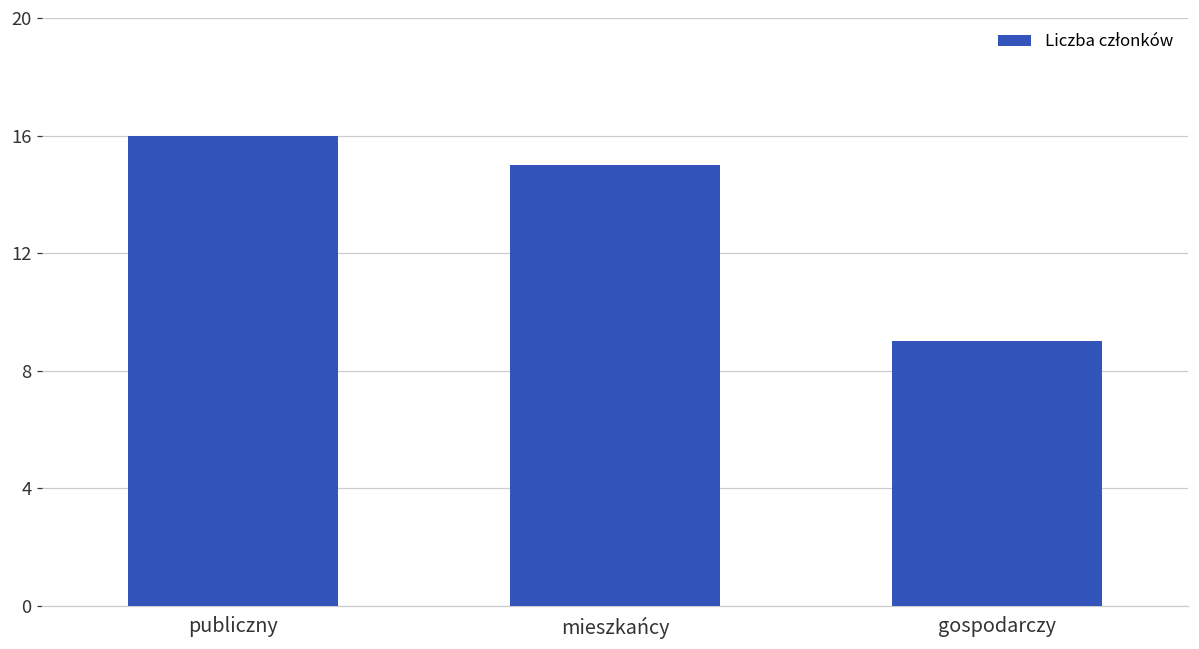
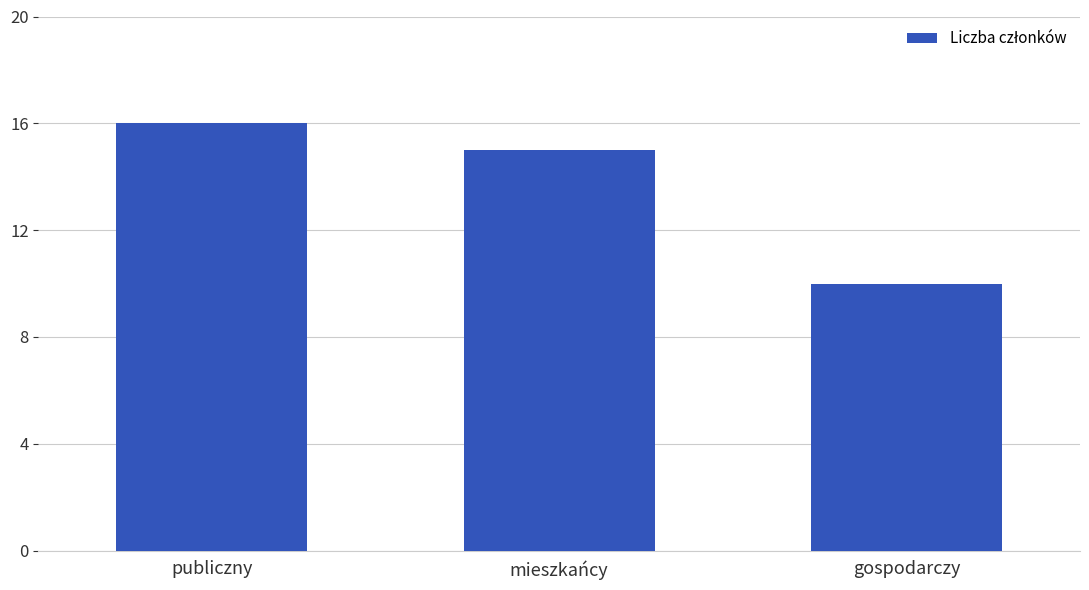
gospodarczy: 9 -> 10
